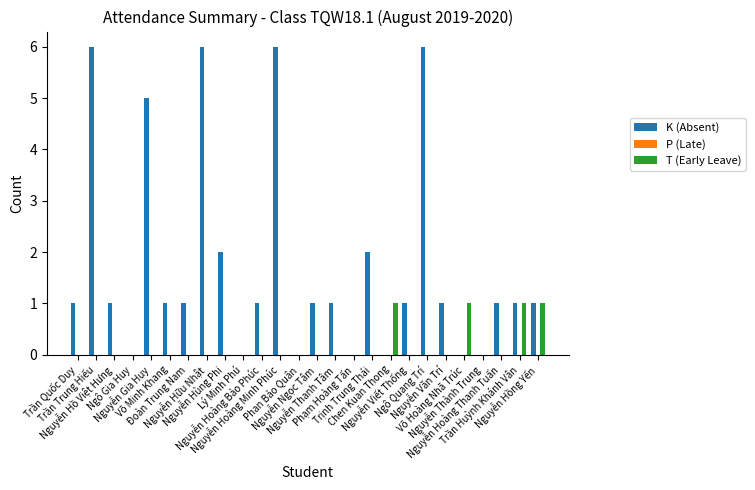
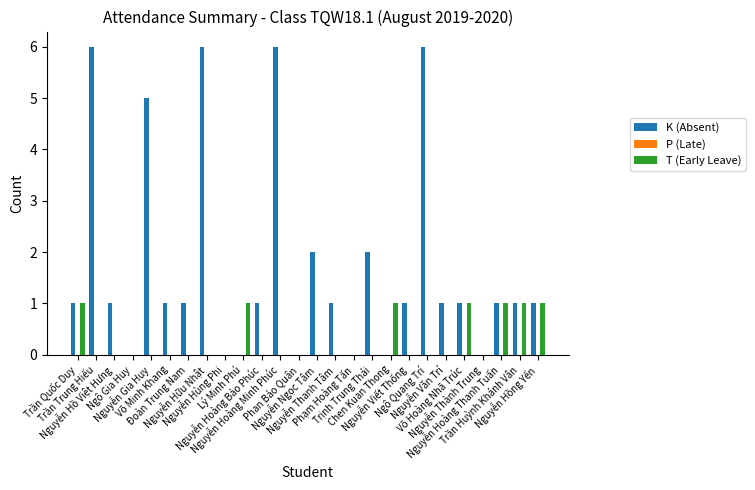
T (Early Leave), Trần Quốc Duy: 0 -> 1
K (Absent), Nguyễn Hùng Phi: 2 -> 0
T (Early Leave), Lý Minh Phú: 0 -> 1
K (Absent), Nguyễn Ngọc Tâm: 1 -> 2
K (Absent), Võ Hoàng Nhã Trúc: 0 -> 1
T (Early Leave), Nguyễn Hoàng Thanh Tuấn: 0 -> 1
